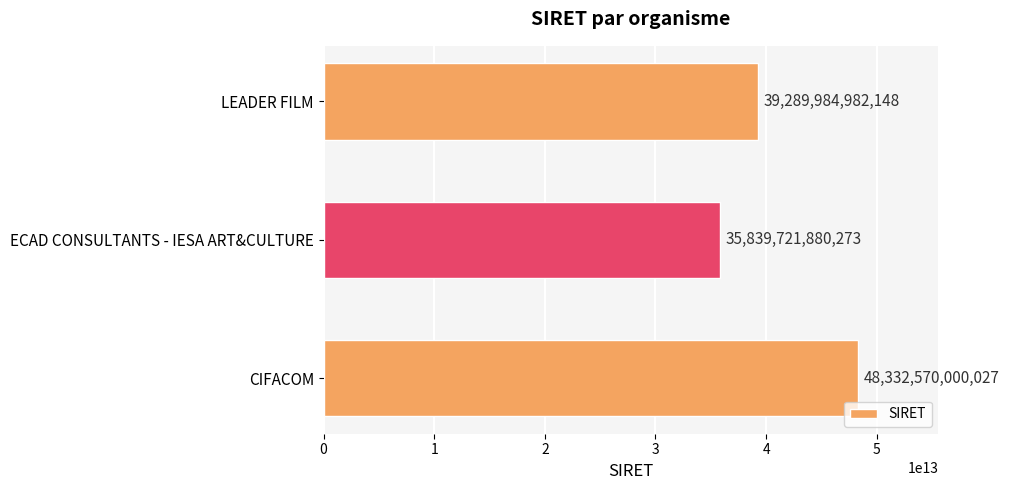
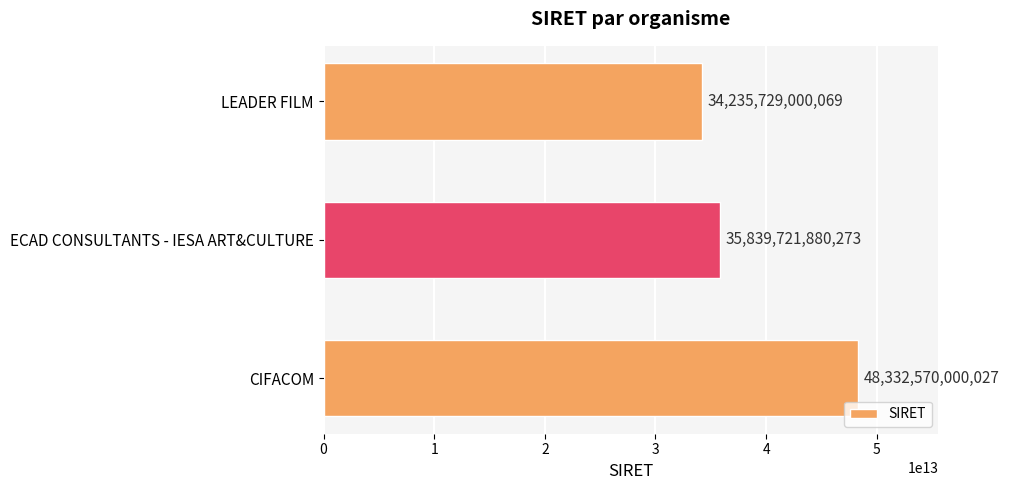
LEADER FILM: 39,289,984,982,148 -> 34,235,729,000,069
